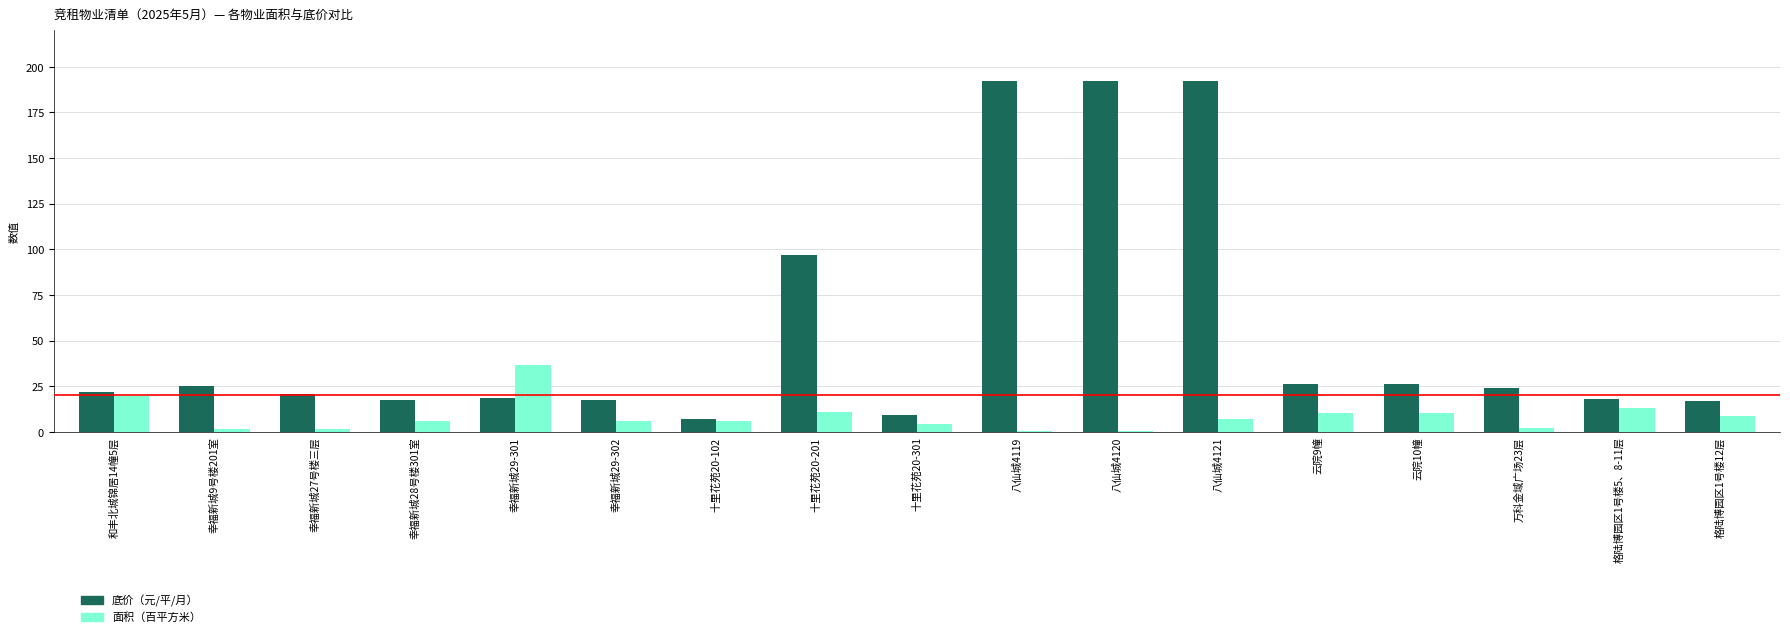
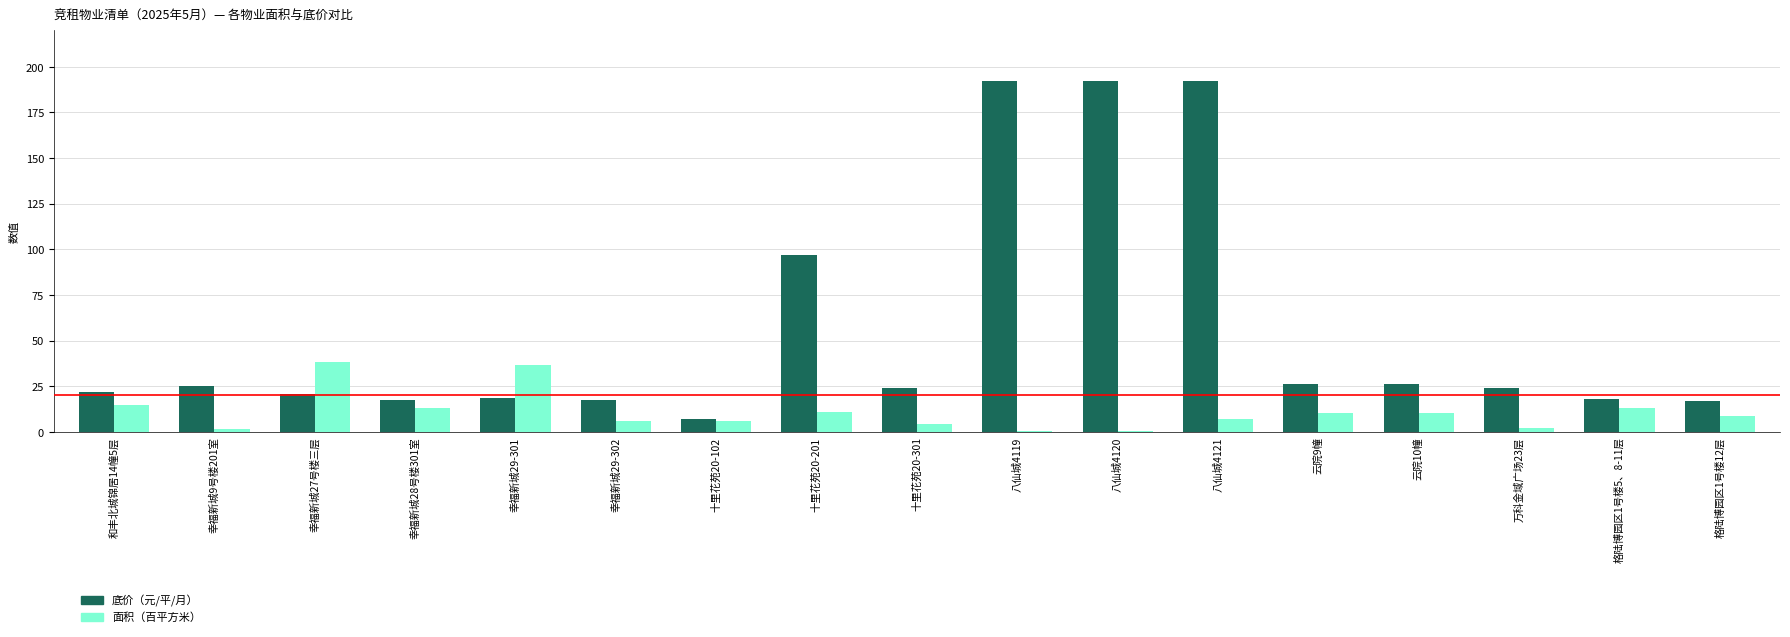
面积（百平方米）, 和丰北城锦居14幢5层: 20 -> 15
面积（百平方米）, 幸福新城27号楼三层: 2 -> 38
面积（百平方米）, 幸福新城28号楼301室: 6 -> 13
底价（元/平/月）, 十里花苑20-301: 9 -> 24
